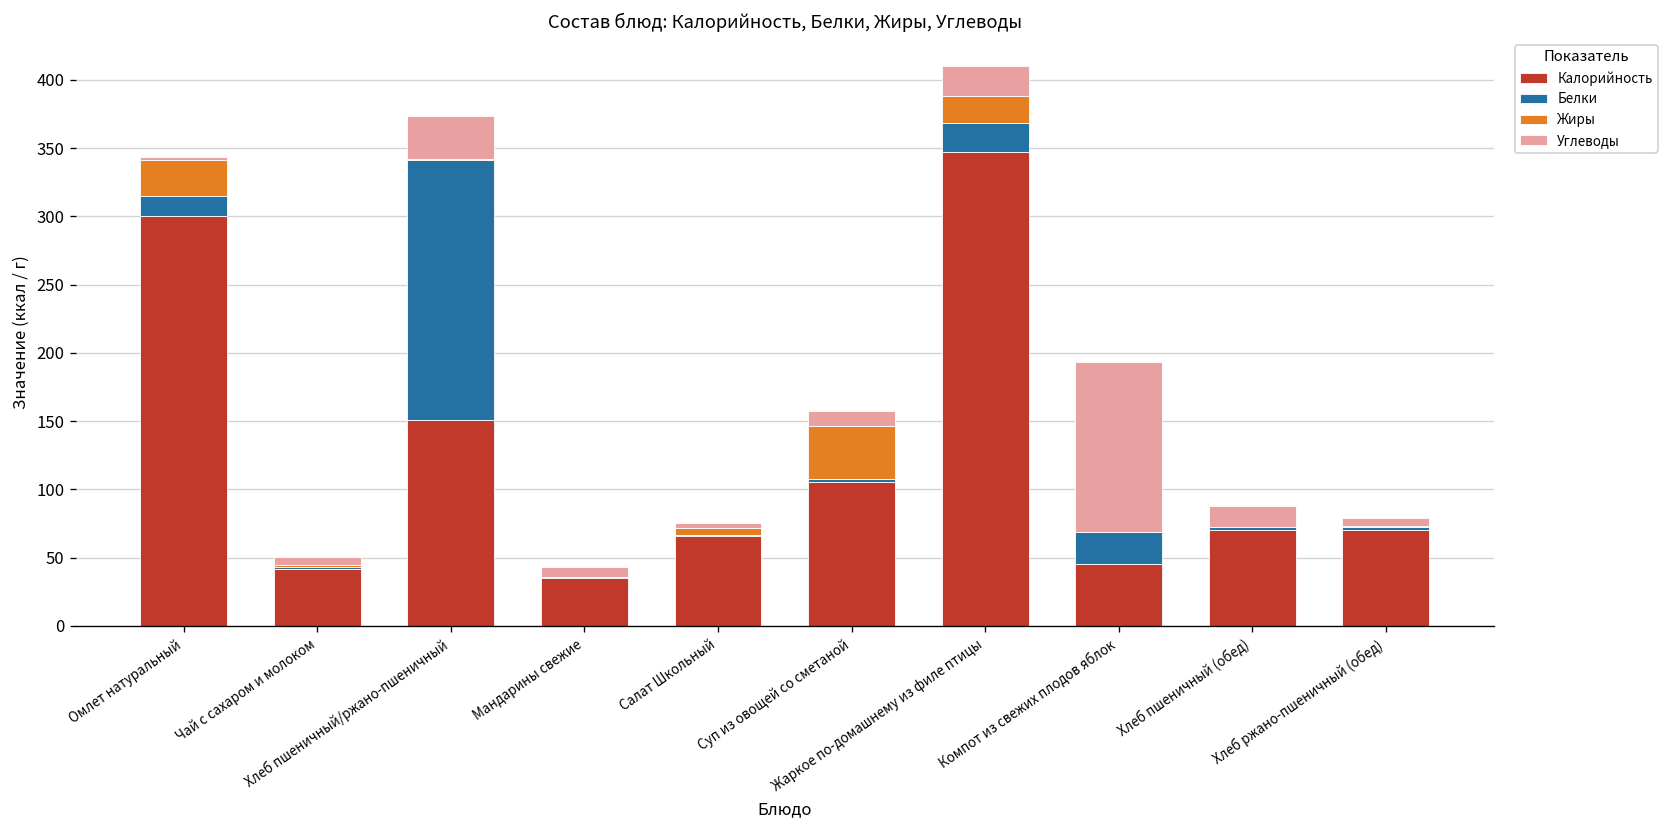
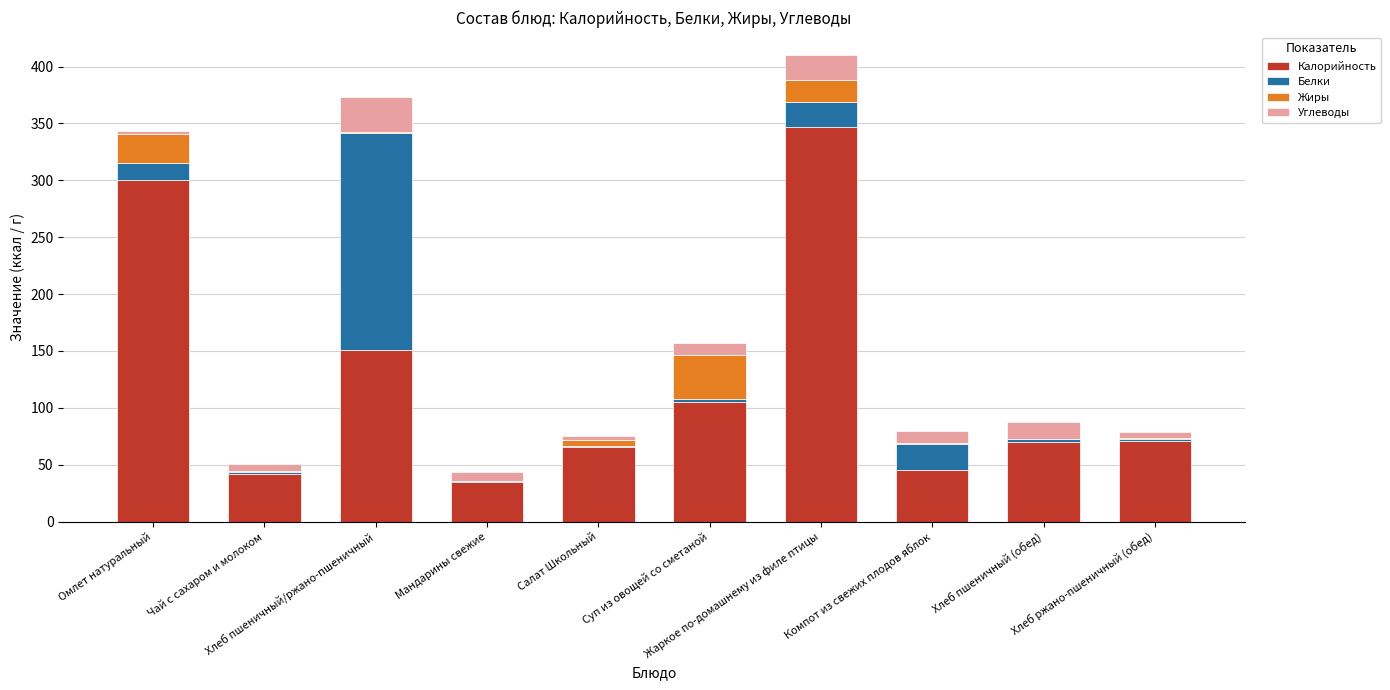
Углеводы, Компот из свежих плодов яблок: 125 -> 11
